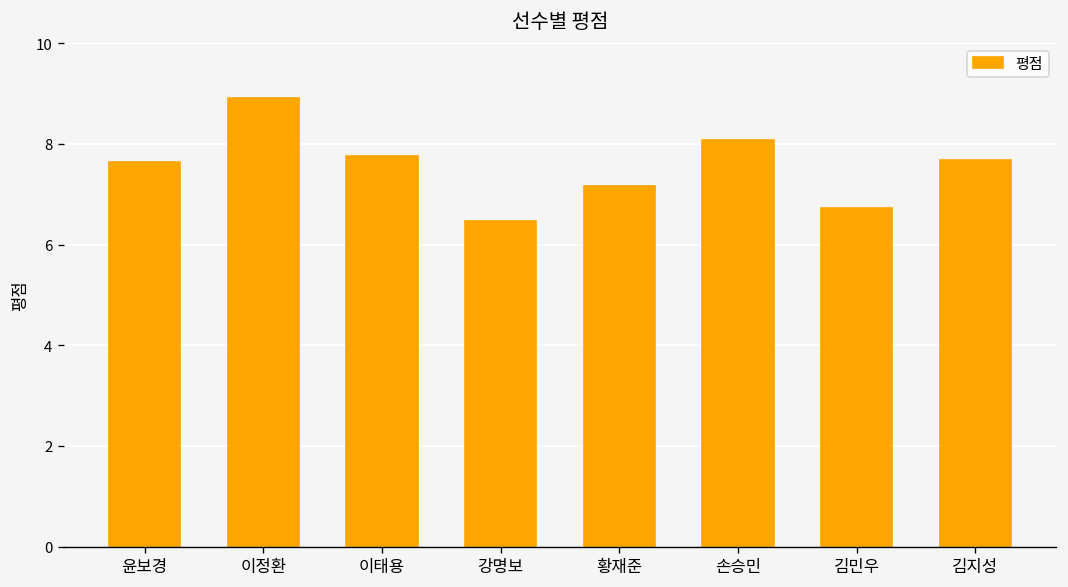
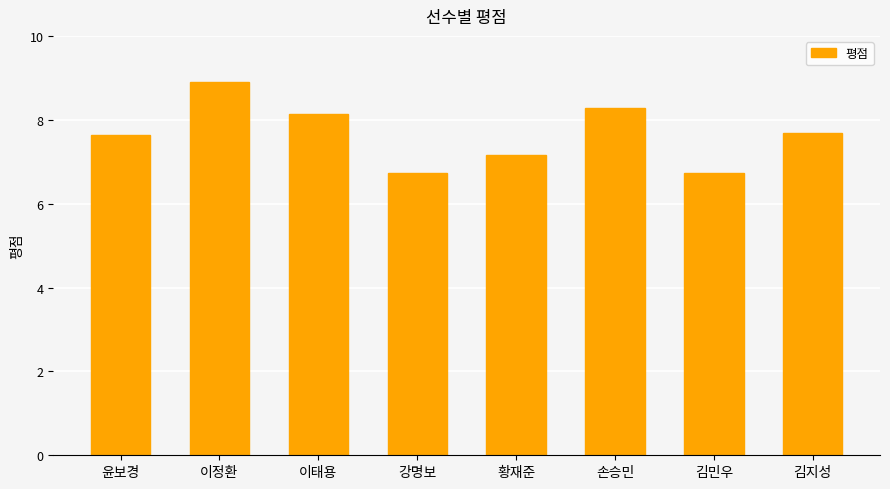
이태용: 7.8 -> 8.1
강명보: 6.5 -> 6.7
손승민: 8.1 -> 8.3
